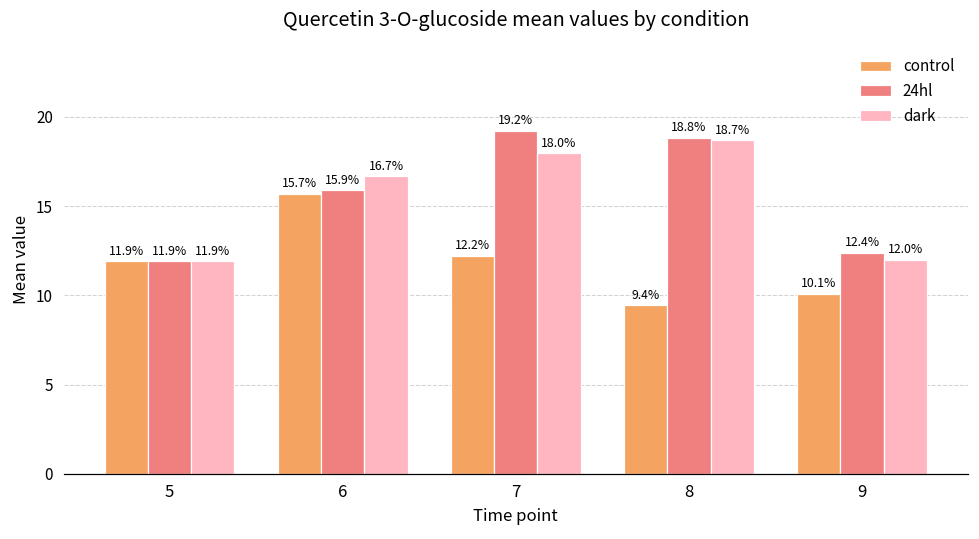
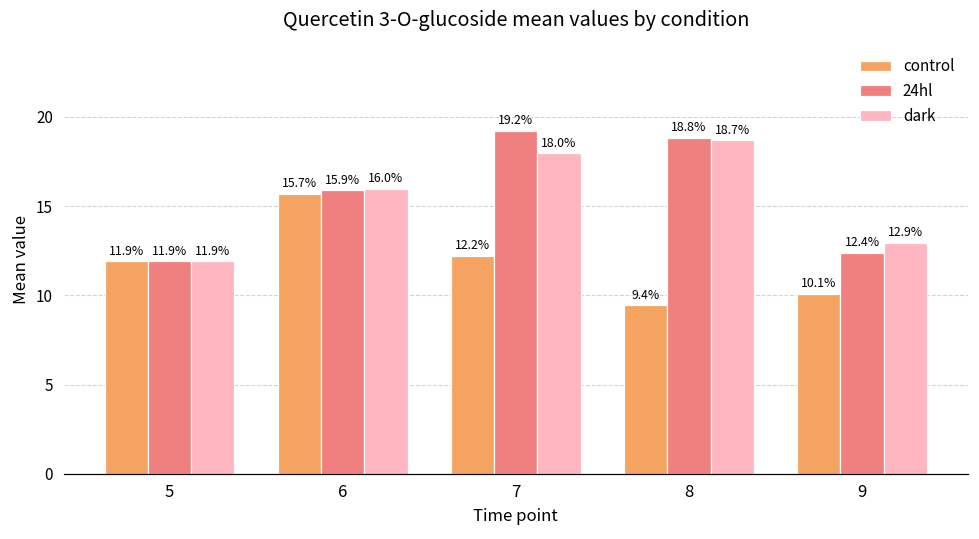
dark, 6: 16.7% -> 16.0%
dark, 9: 12.0% -> 12.9%
